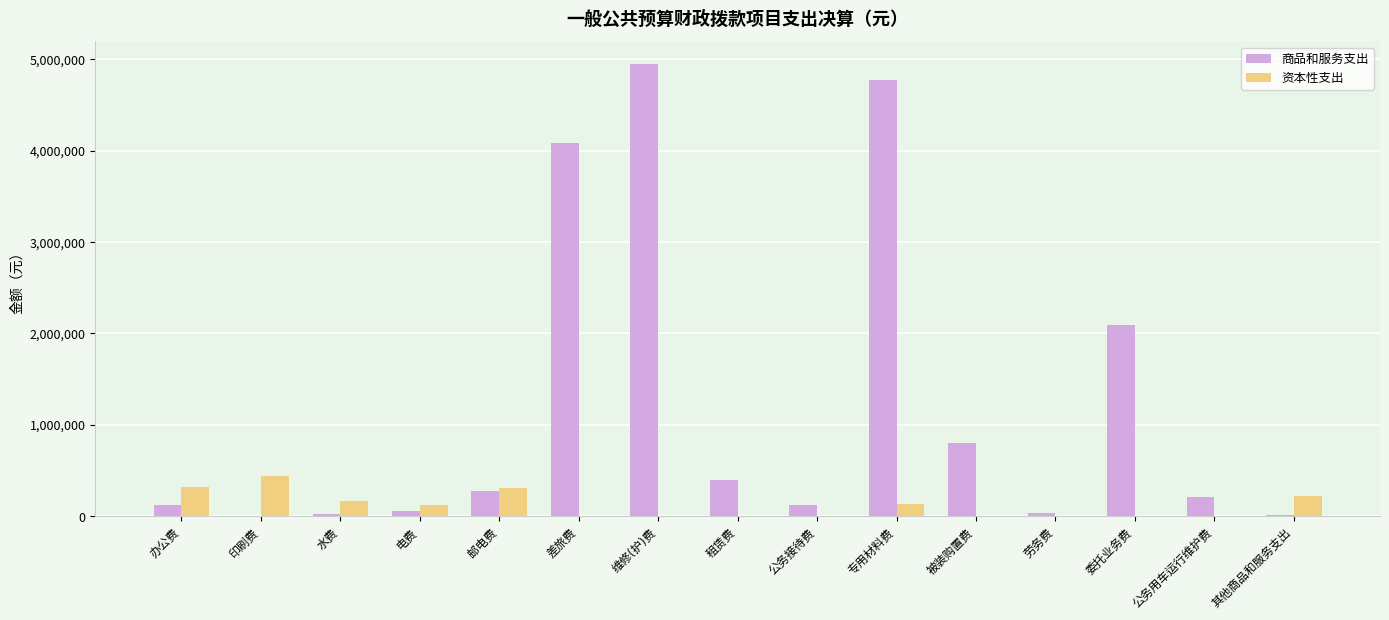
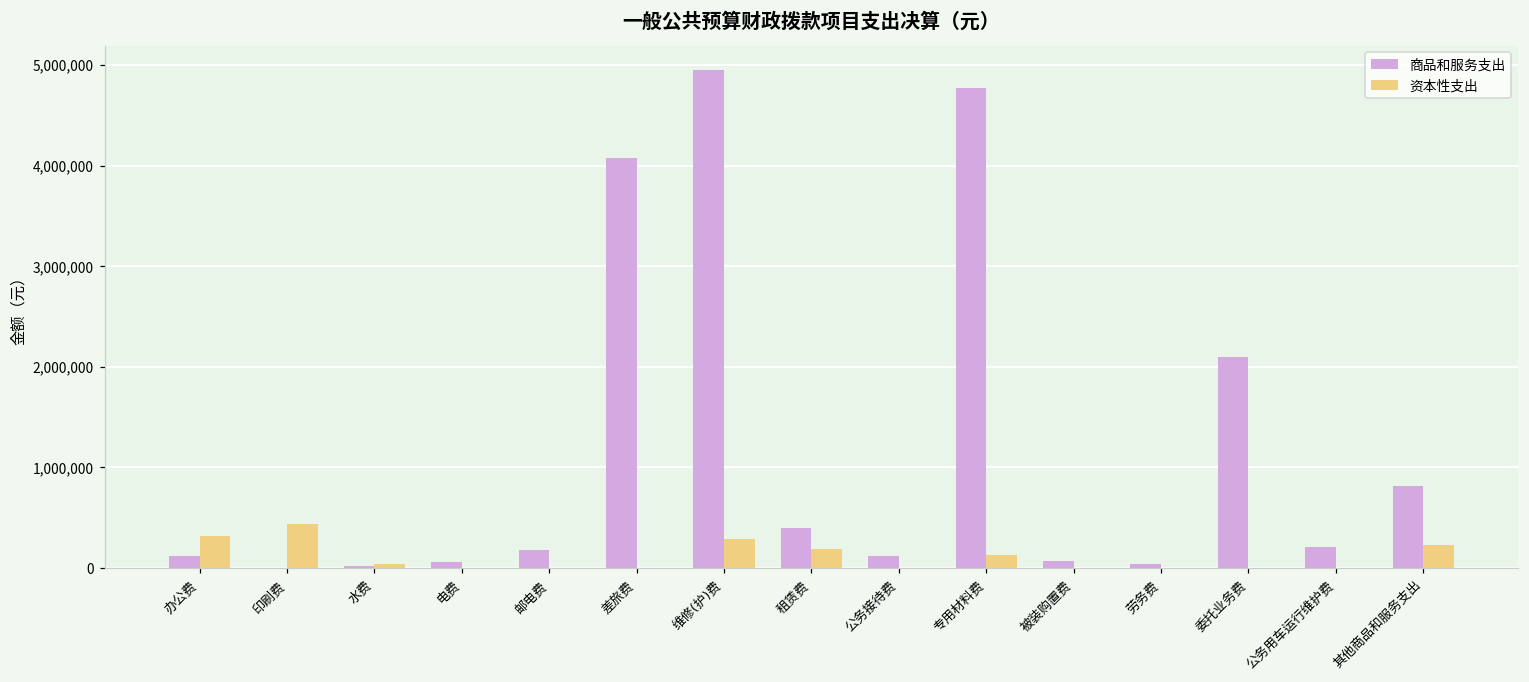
资本性支出, 水费: 200,000 -> 0
资本性支出, 电费: 100,000 -> 0
商品和服务支出, 邮电费: 300,000 -> 200,000
资本性支出, 邮电费: 300,000 -> 0
资本性支出, 维修(护)费: 0 -> 300,000
资本性支出, 租赁费: 0 -> 200,000
商品和服务支出, 被装购置费: 800,000 -> 100,000
商品和服务支出, 其他商品和服务支出: 0 -> 800,000
